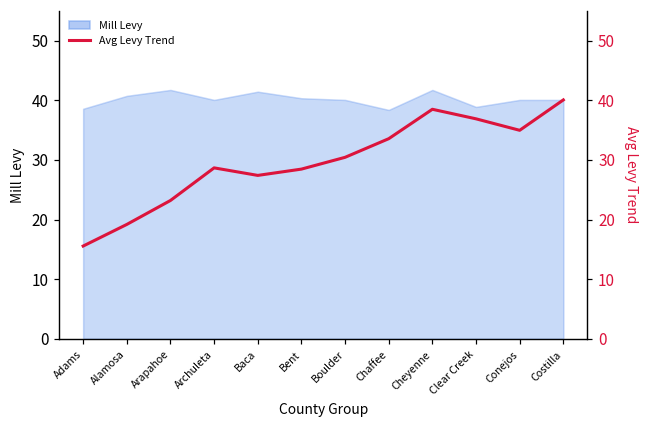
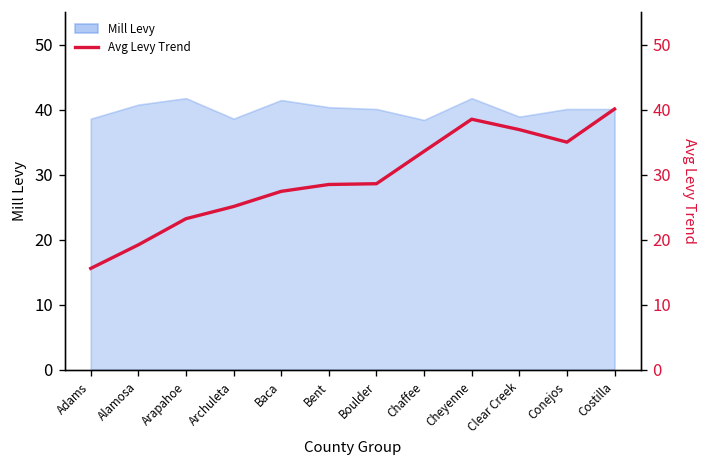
Mill Levy, Archuleta: 40 -> 39
Avg Levy Trend, Archuleta: 29 -> 25
Avg Levy Trend, Boulder: 30 -> 29
